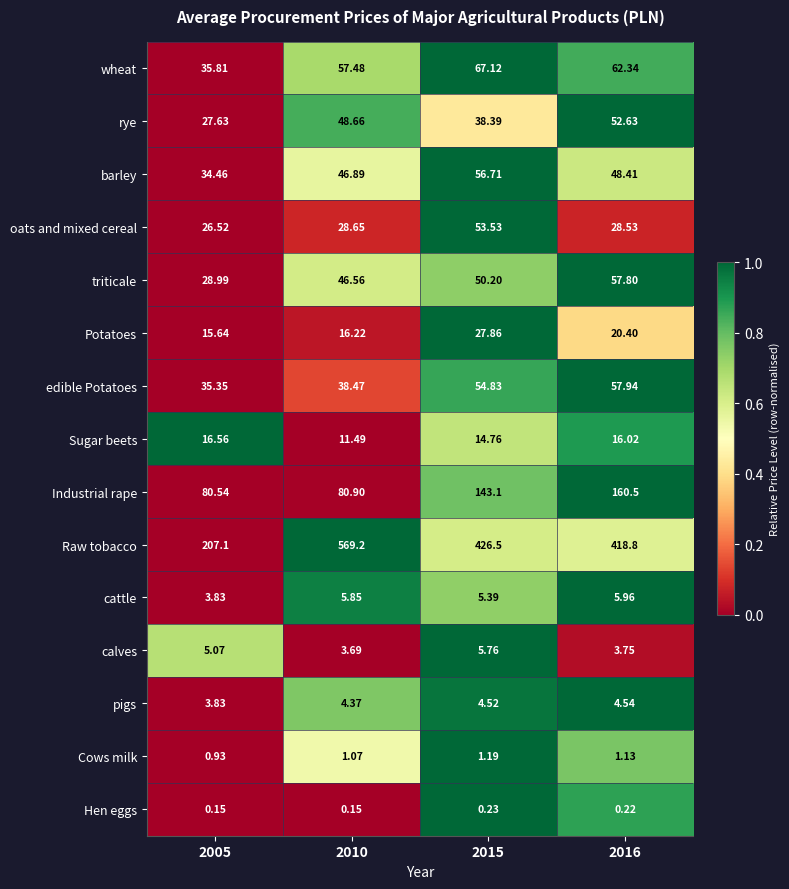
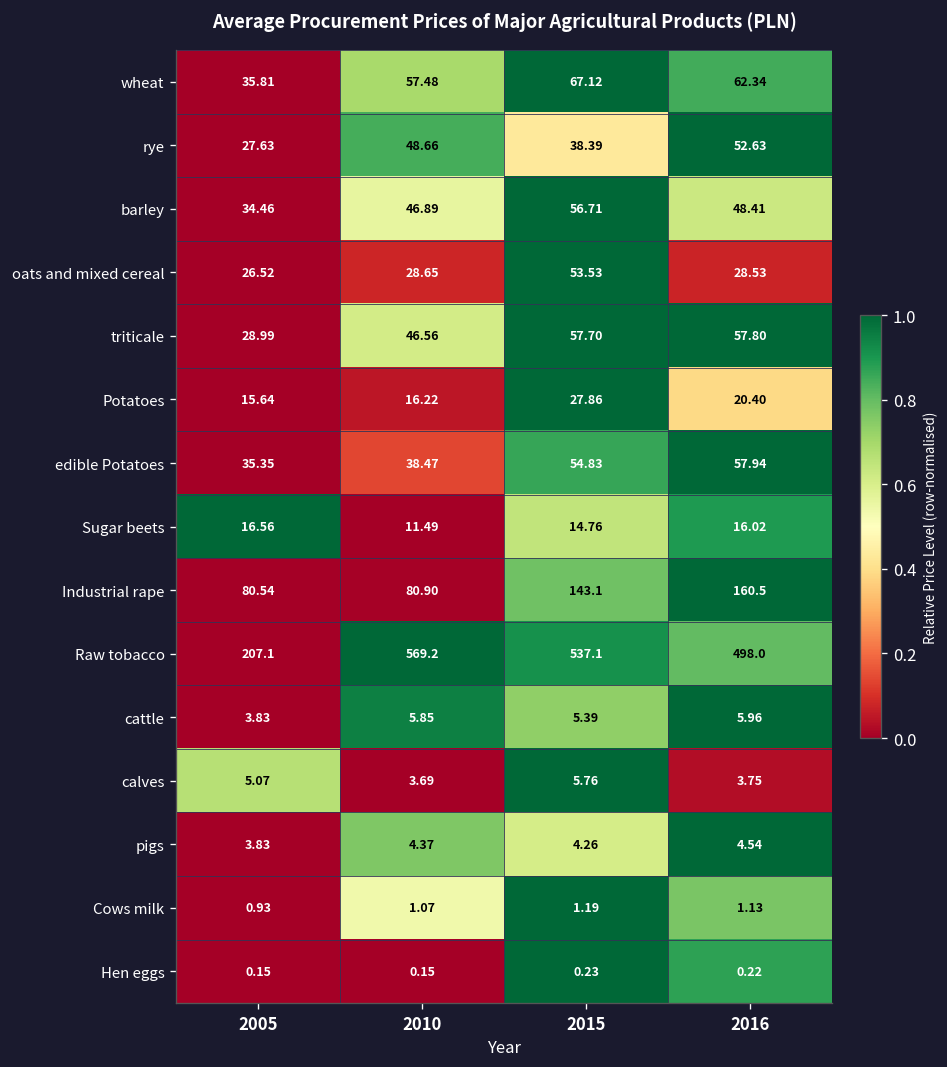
triticale, 2015: 50.20 -> 57.70
Raw tobacco, 2015: 426.5 -> 537.1
Raw tobacco, 2016: 418.8 -> 498.0
pigs, 2015: 4.52 -> 4.26
